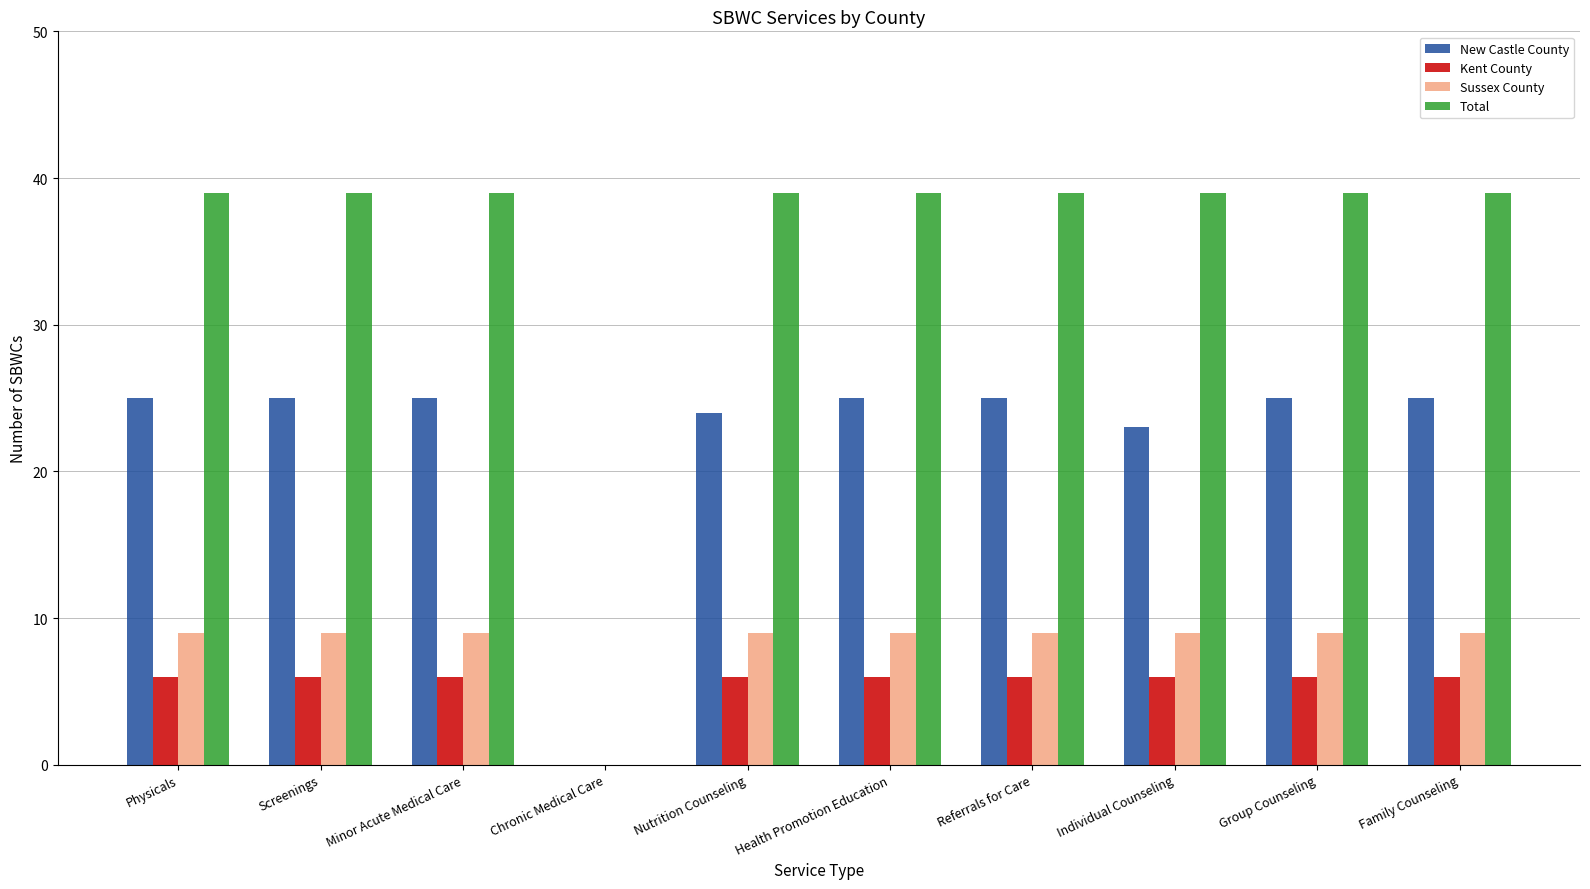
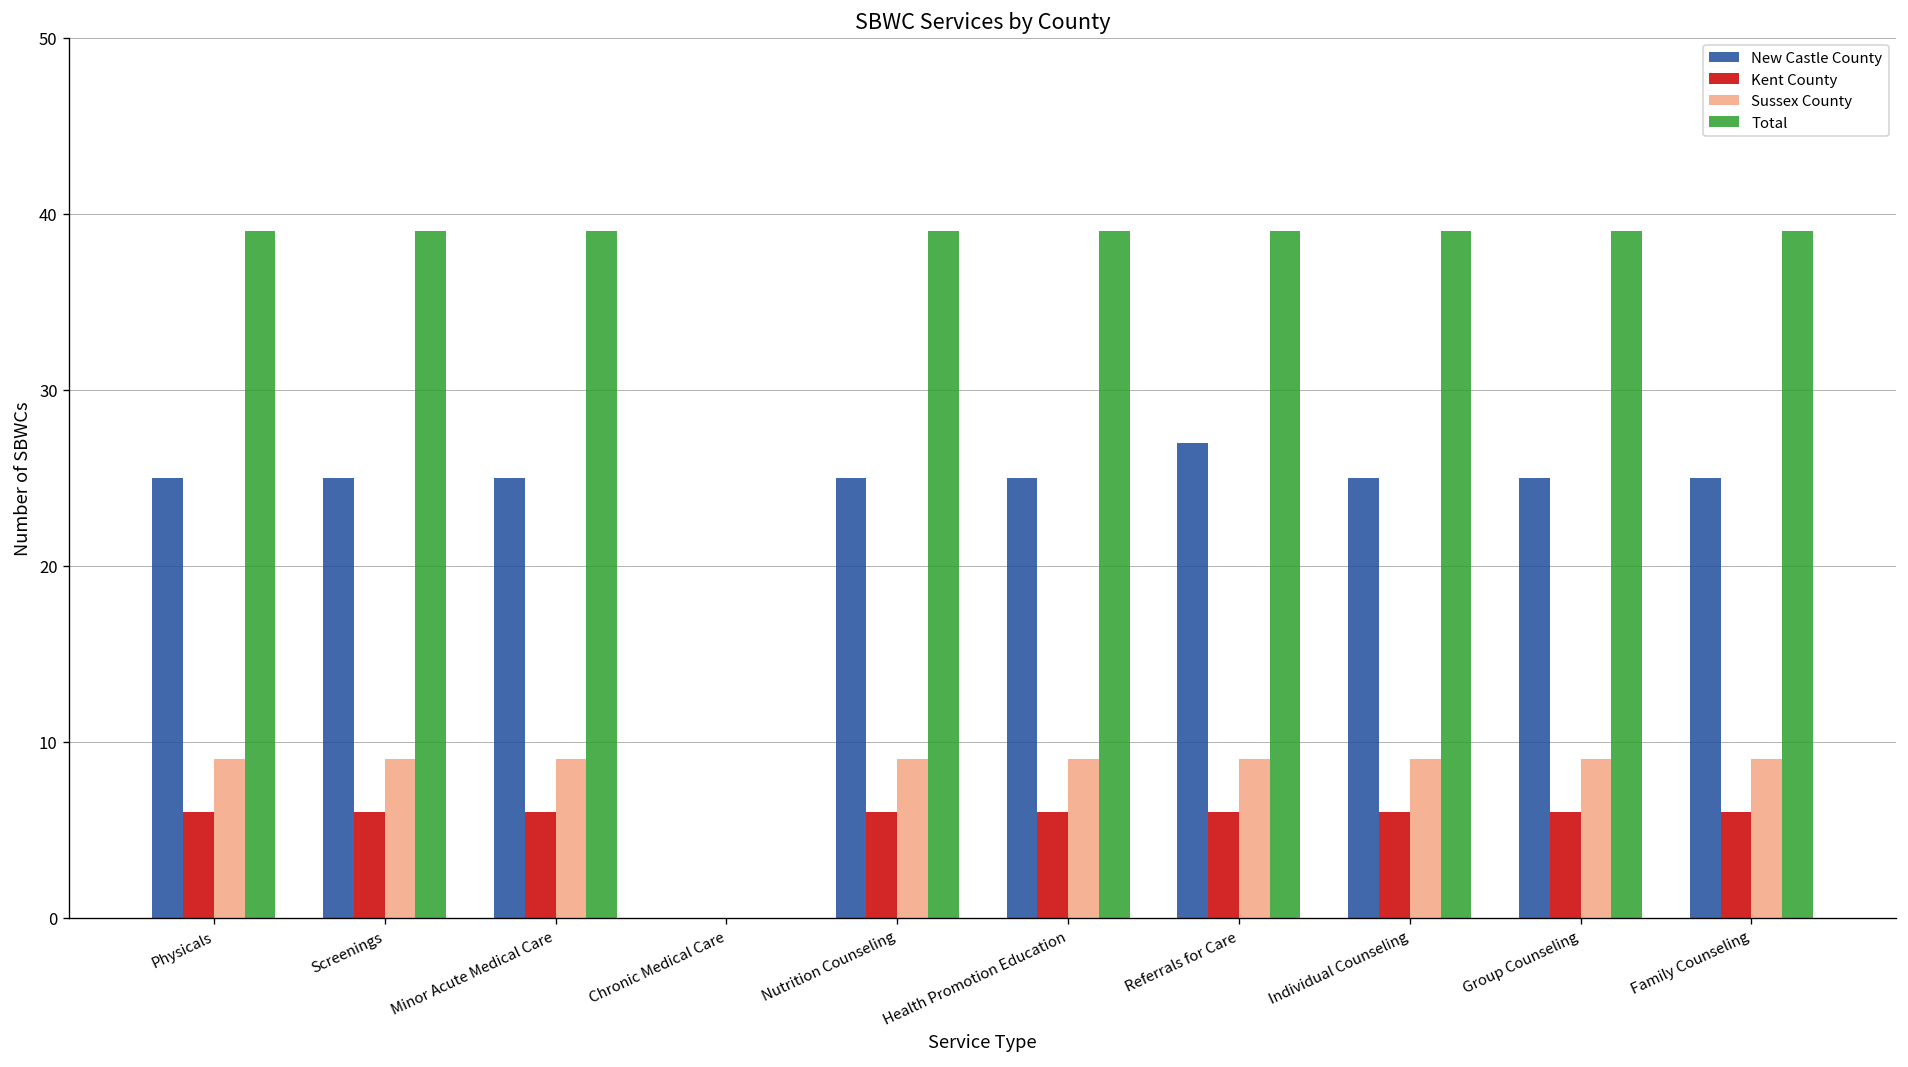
New Castle County, Nutrition Counseling: 24 -> 25
New Castle County, Referrals for Care: 25 -> 27
New Castle County, Individual Counseling: 23 -> 25
